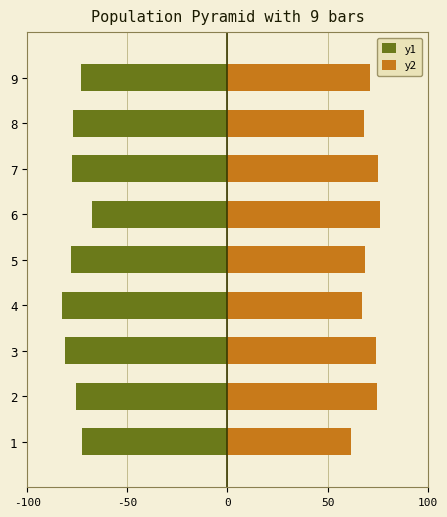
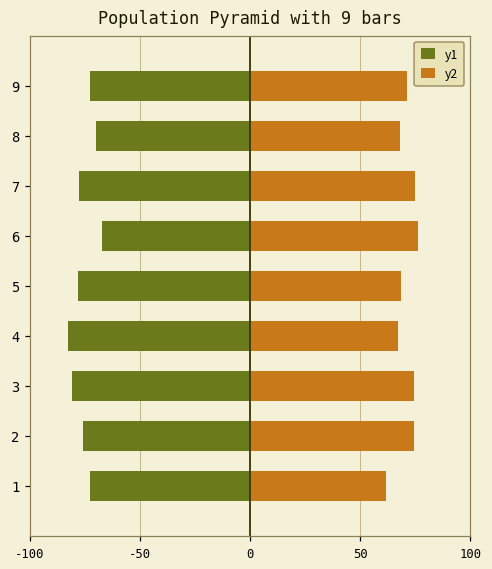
y1, 8: -77 -> -70
